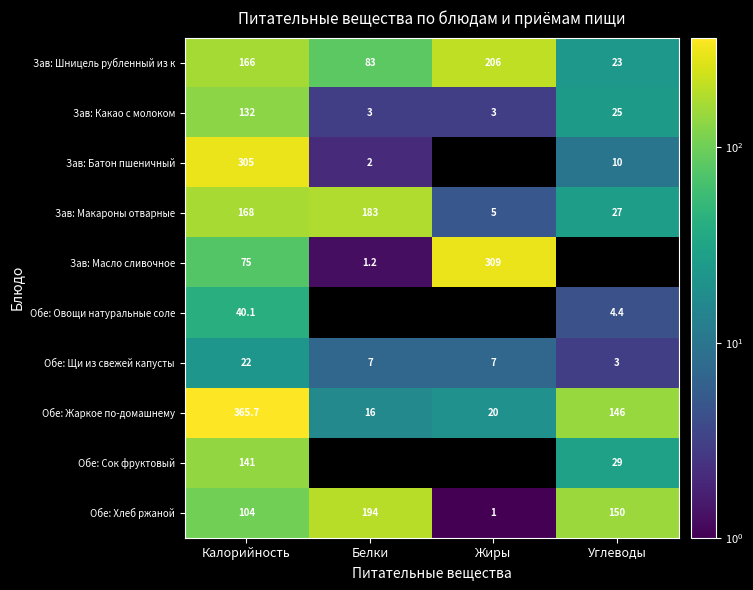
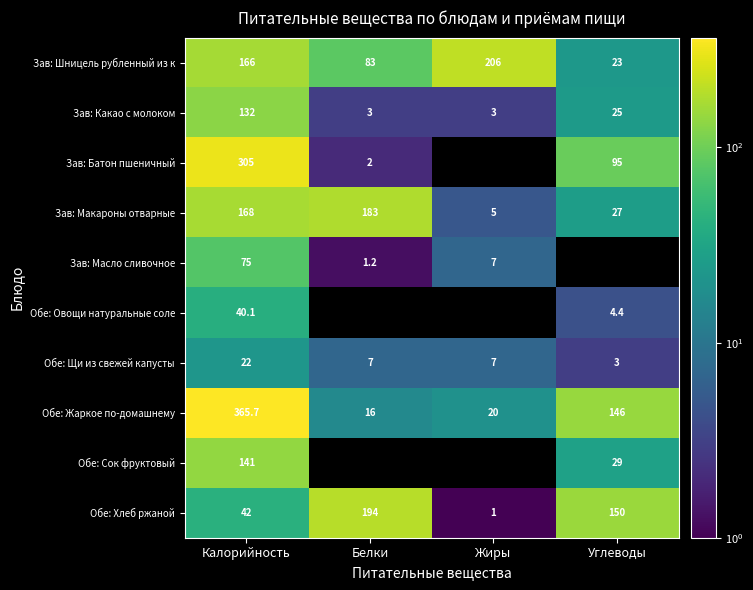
Зав: Батон пшеничный, Углеводы: 10 -> 95
Зав: Масло сливочное, Жиры: 309 -> 7
Обе: Хлеб ржаной, Калорийность: 104 -> 42
